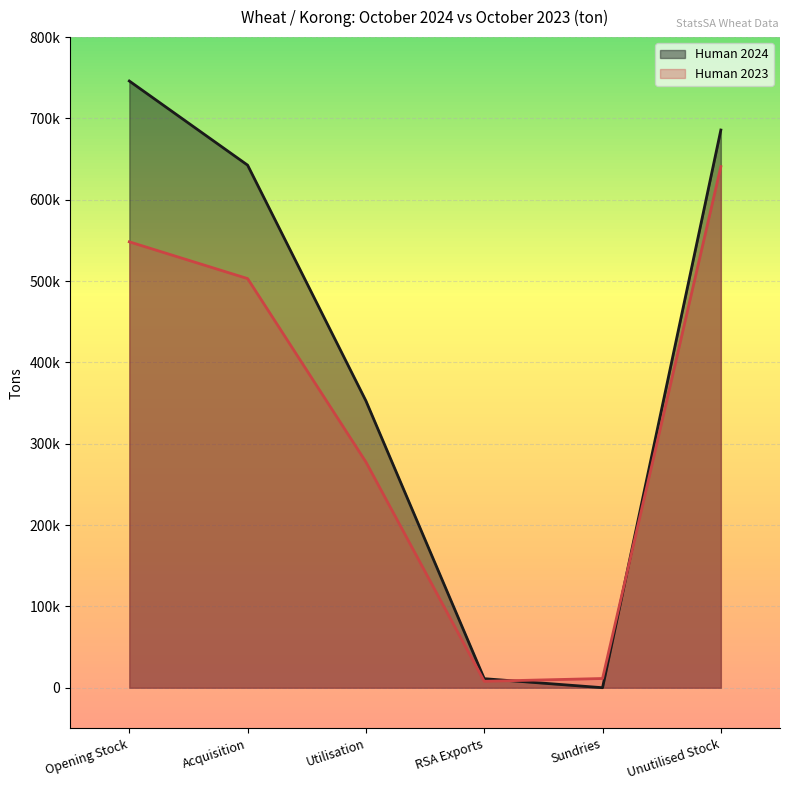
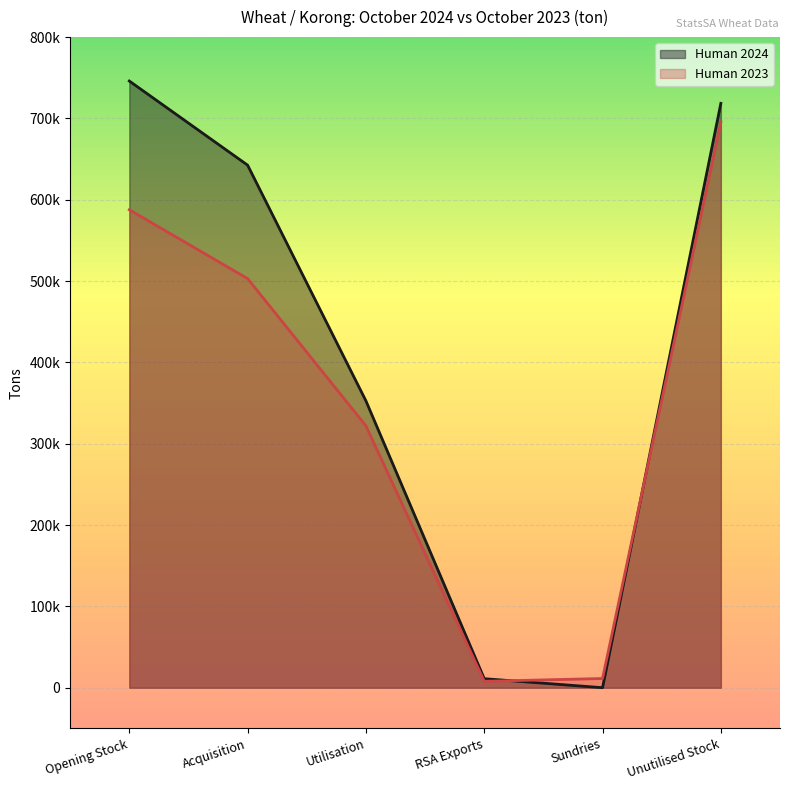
Human 2023, Opening Stock: 550000 -> 590000
Human 2023, Utilisation: 280000 -> 320000
Human 2024, Unutilised Stock: 690000 -> 720000
Human 2023, Unutilised Stock: 640000 -> 700000
